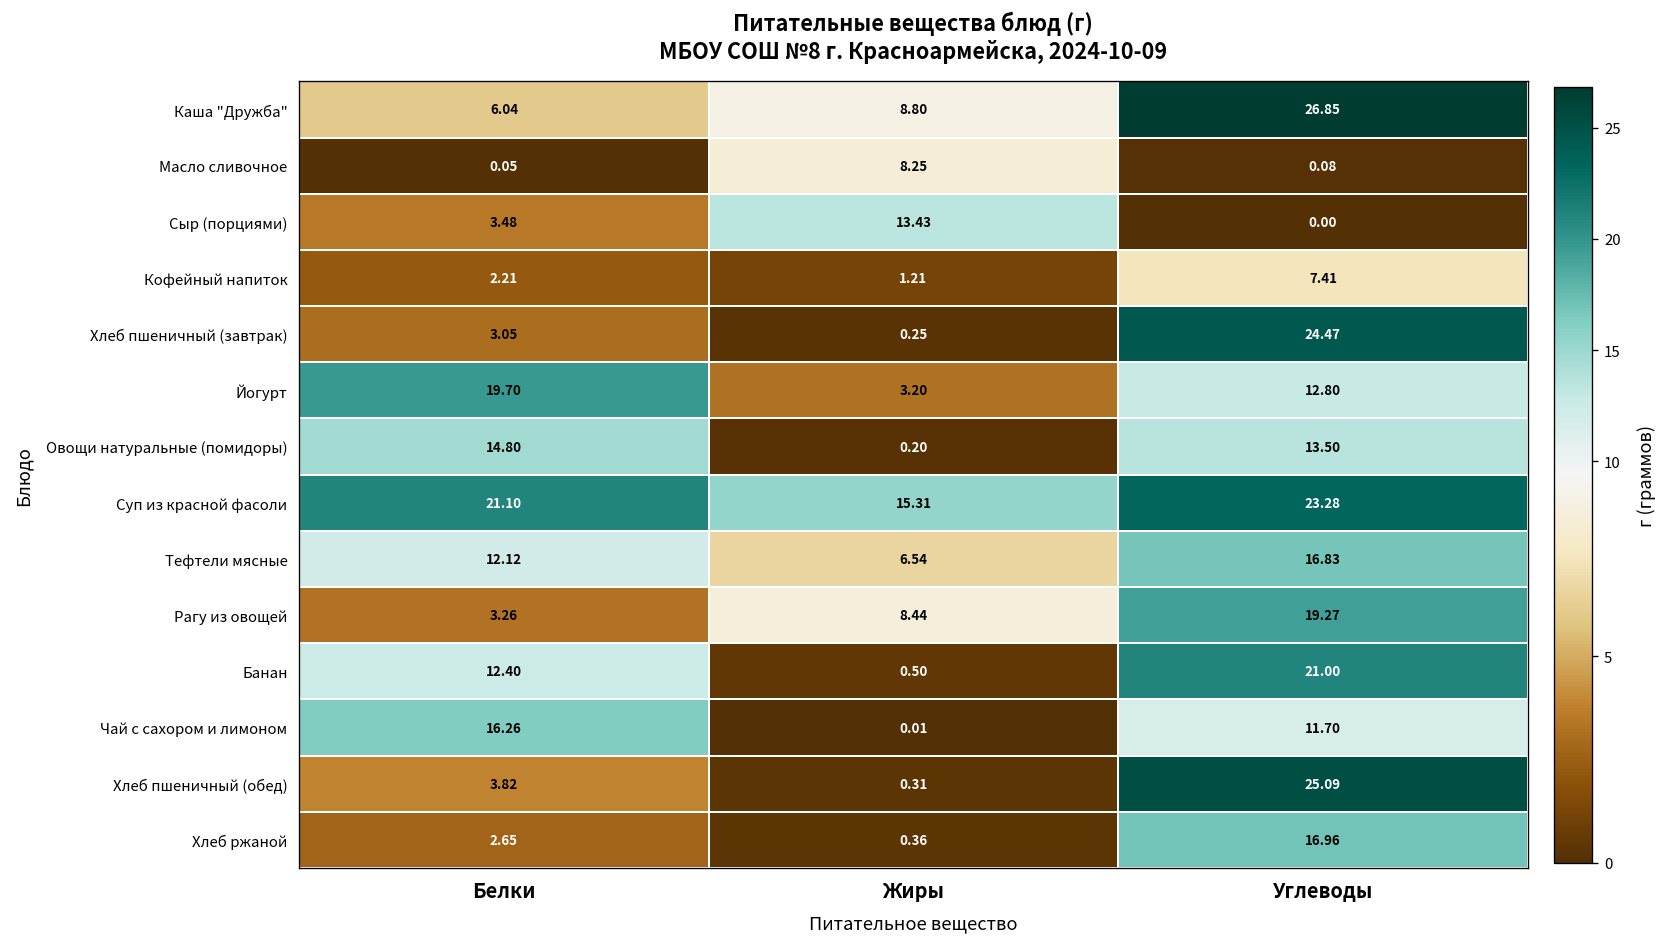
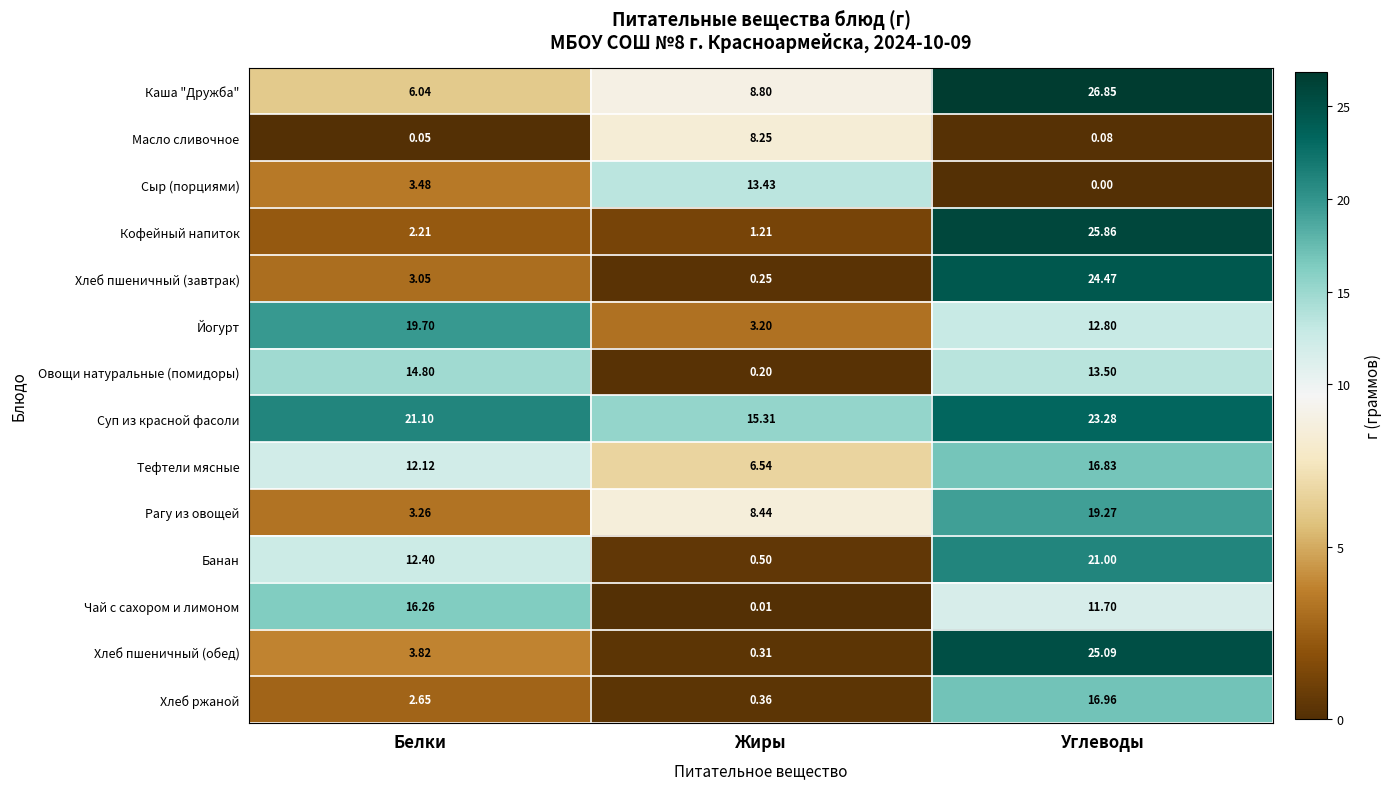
Кофейный напиток, Углеводы: 7.41 -> 25.86
